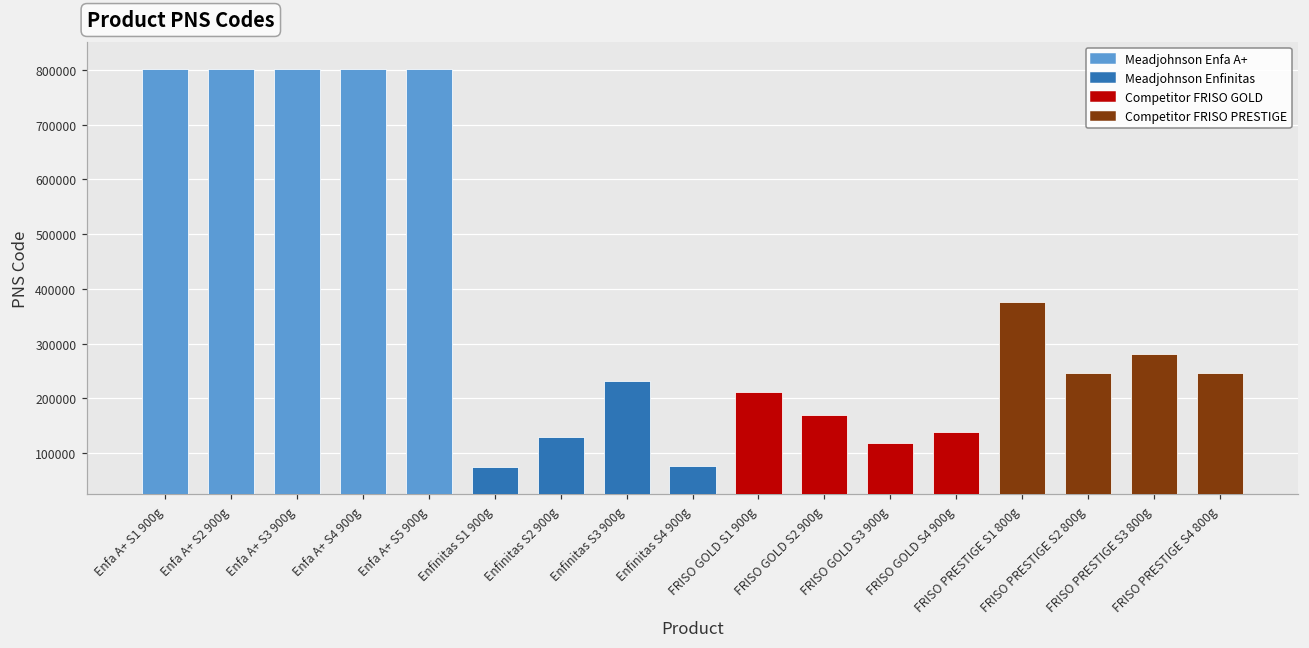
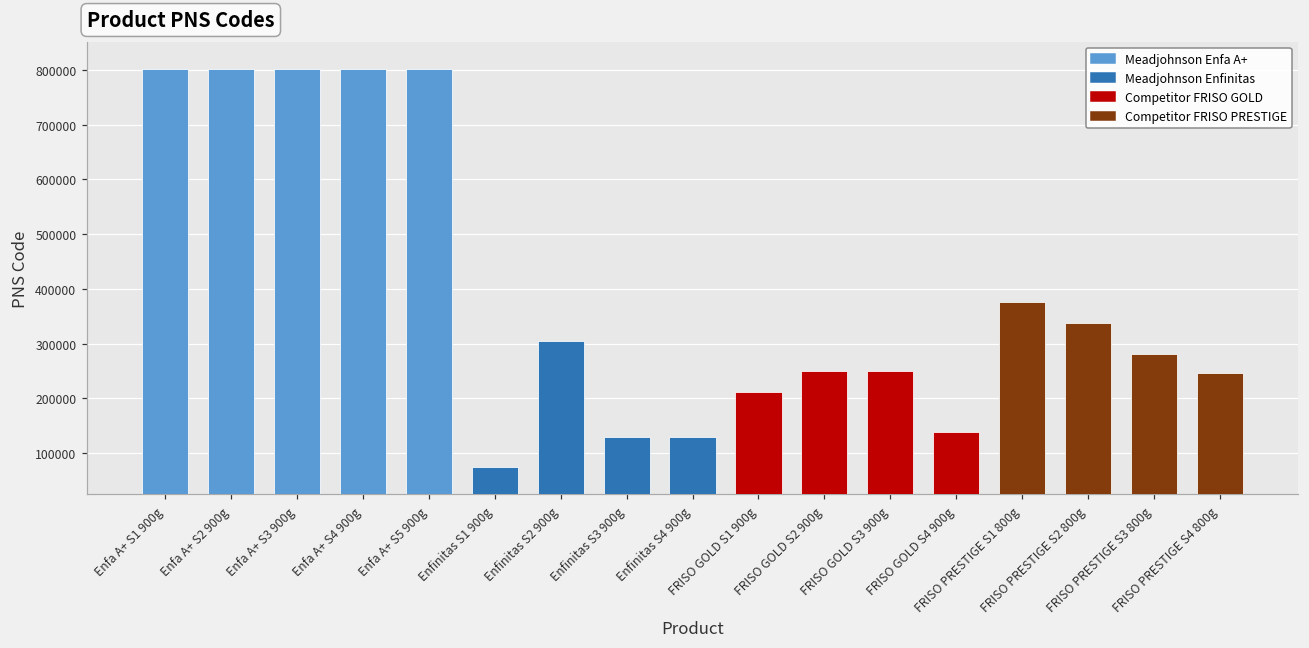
Enfinitas S2 900g: 130000 -> 310000
Enfinitas S3 900g: 230000 -> 130000
Enfinitas S4 900g: 80000 -> 130000
FRISO GOLD S2 900g: 170000 -> 250000
FRISO GOLD S3 900g: 120000 -> 250000
FRISO PRESTIGE S2 800g: 250000 -> 340000
